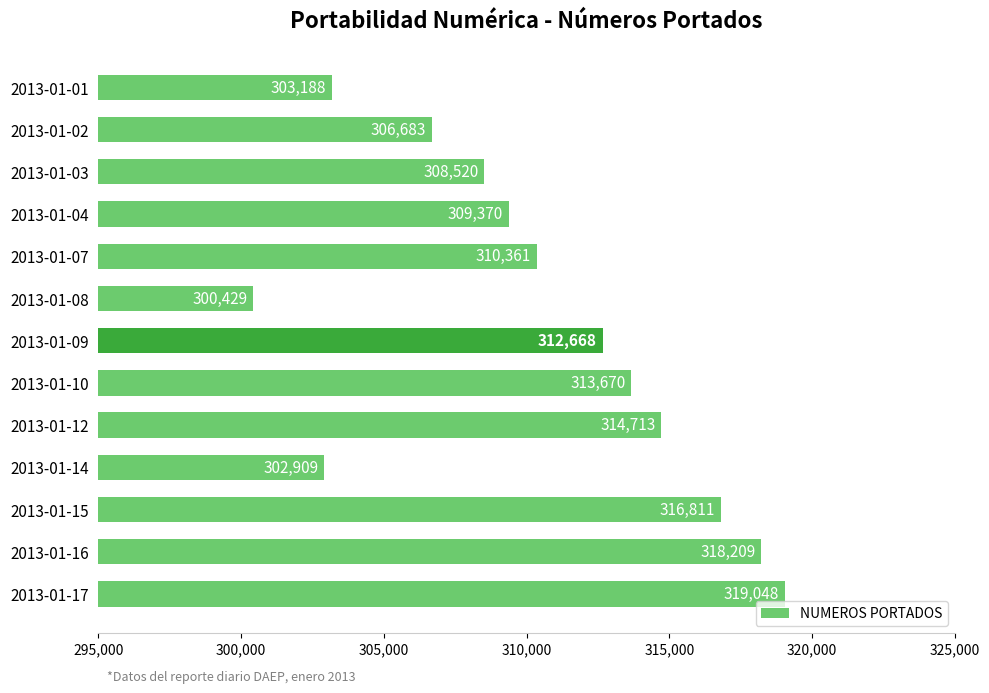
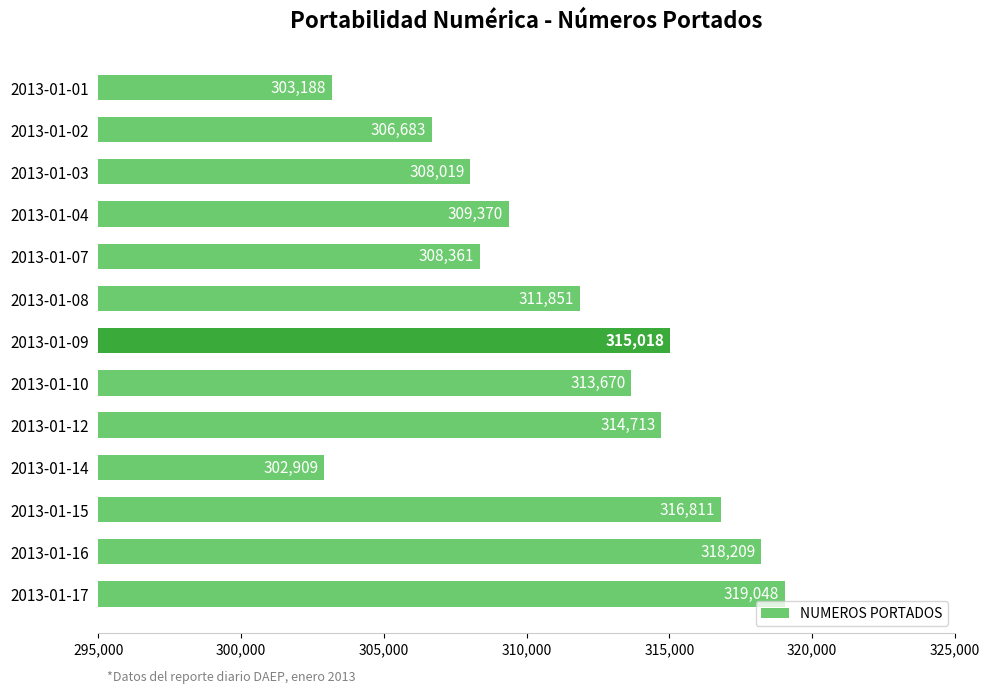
2013-01-03: 308,520 -> 308,019
2013-01-07: 310,361 -> 308,361
2013-01-08: 300,429 -> 311,851
2013-01-09: 312,668 -> 315,018
